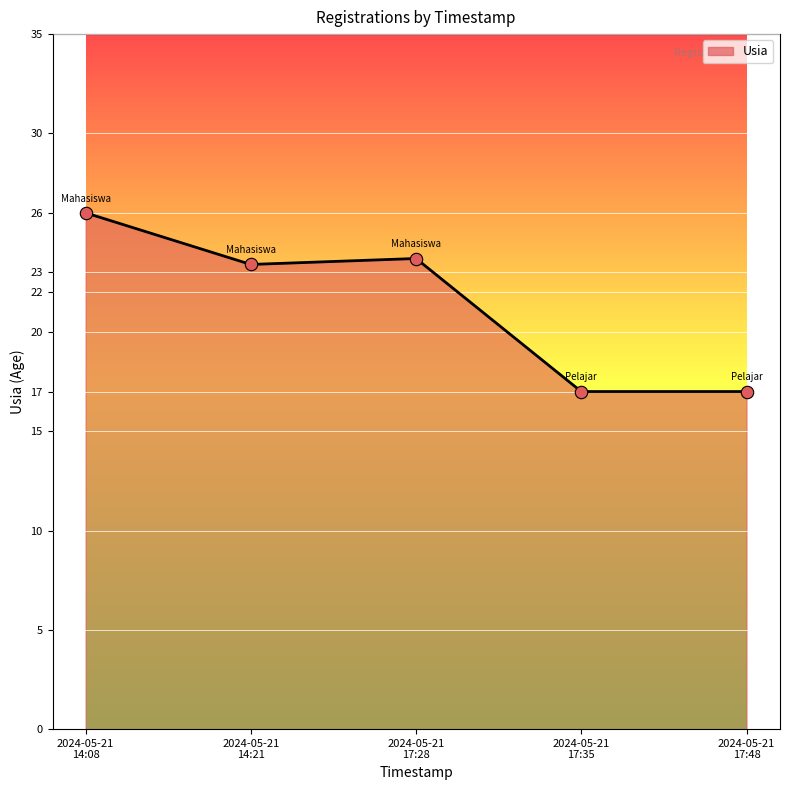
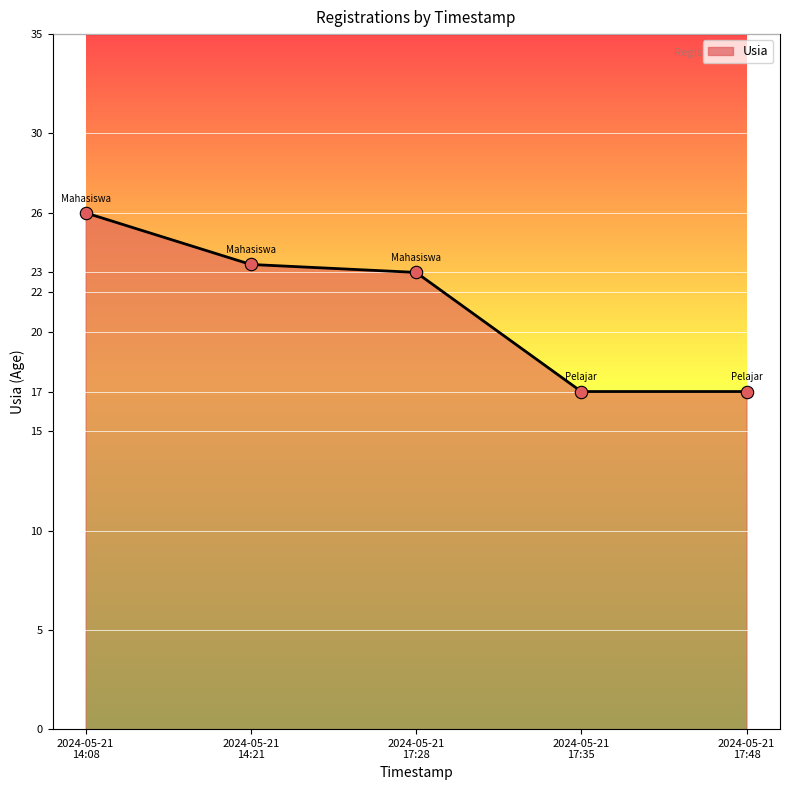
2024-05-21 17:28: 23.7 -> 23.0
